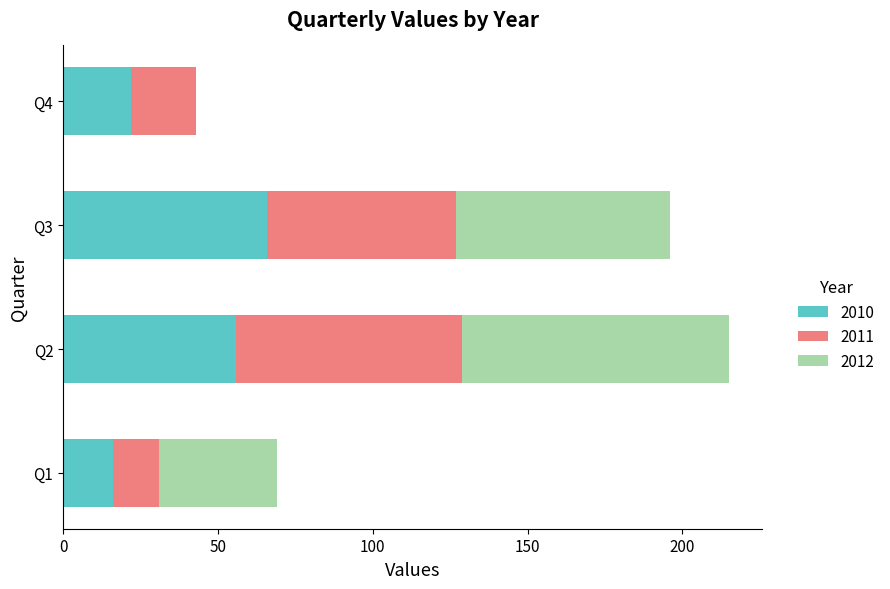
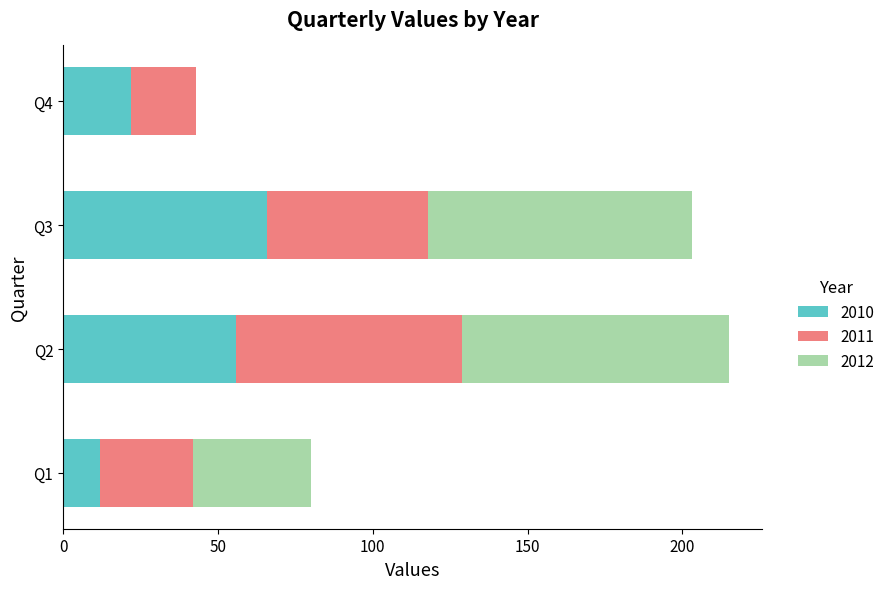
2011, Q3: 61 -> 52
2012, Q3: 69 -> 85
2010, Q1: 16 -> 12
2011, Q1: 15 -> 30
